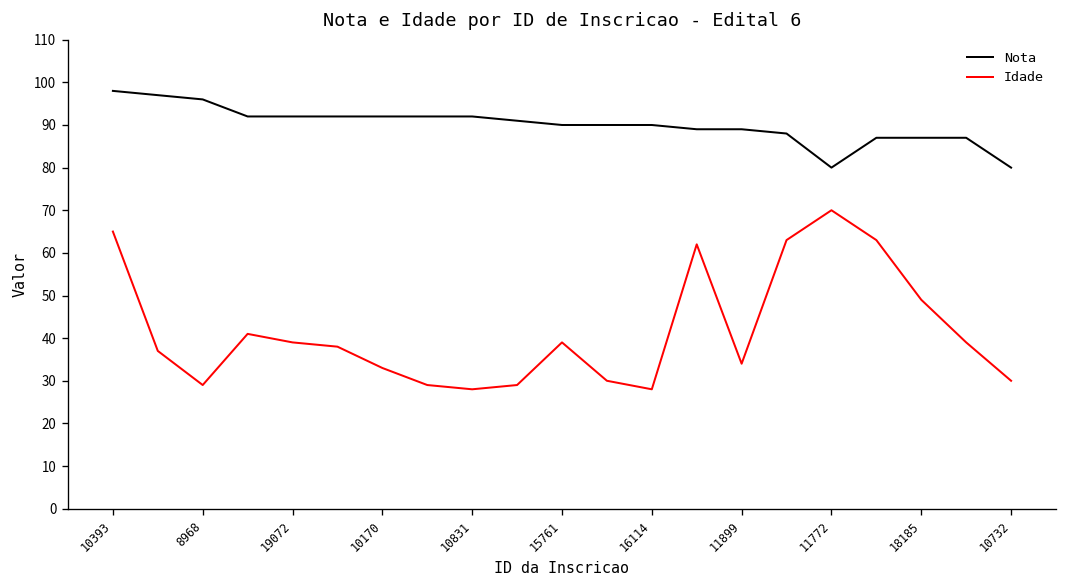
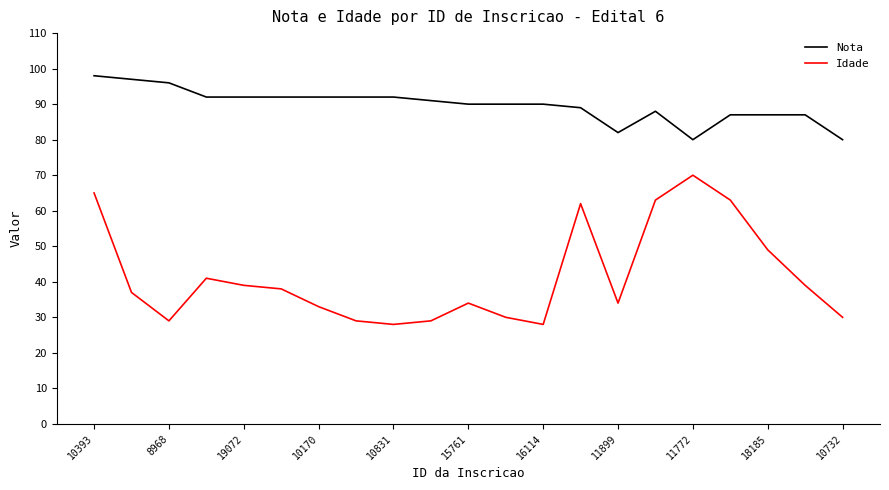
Idade, 15761: 39 -> 34
Nota, 11899: 89 -> 82
